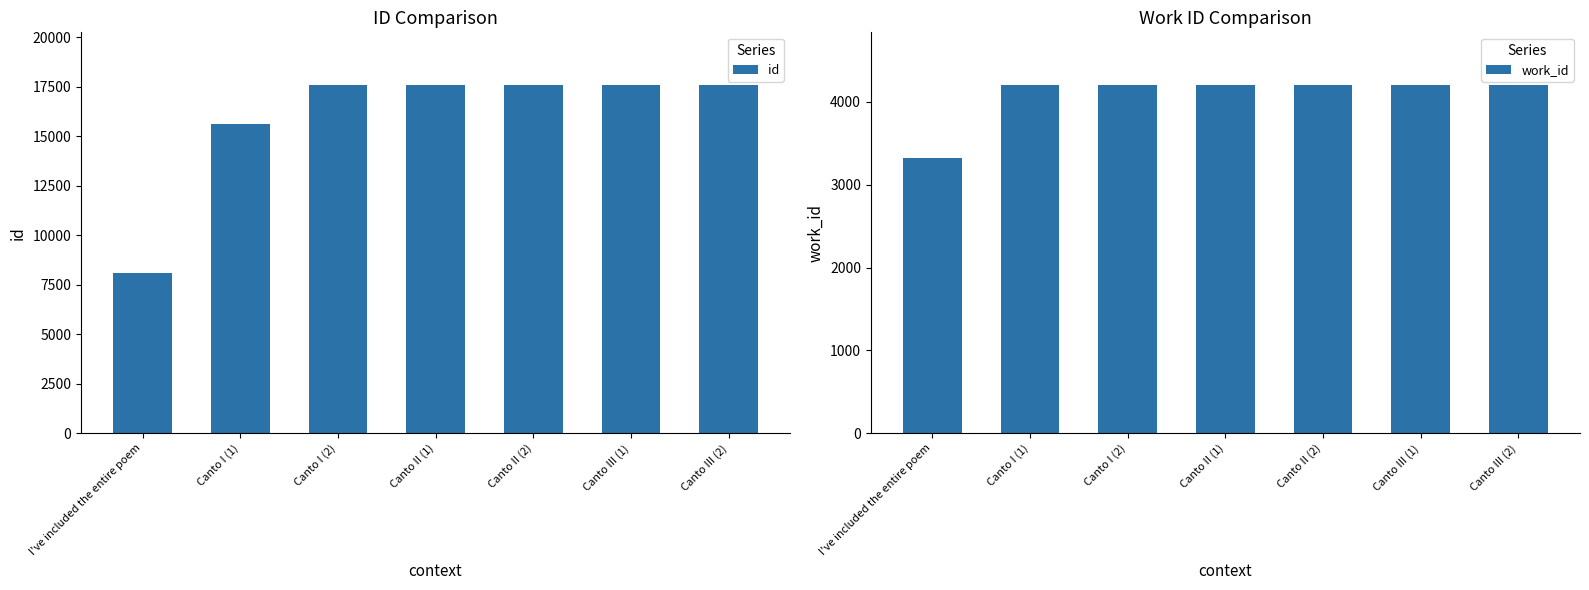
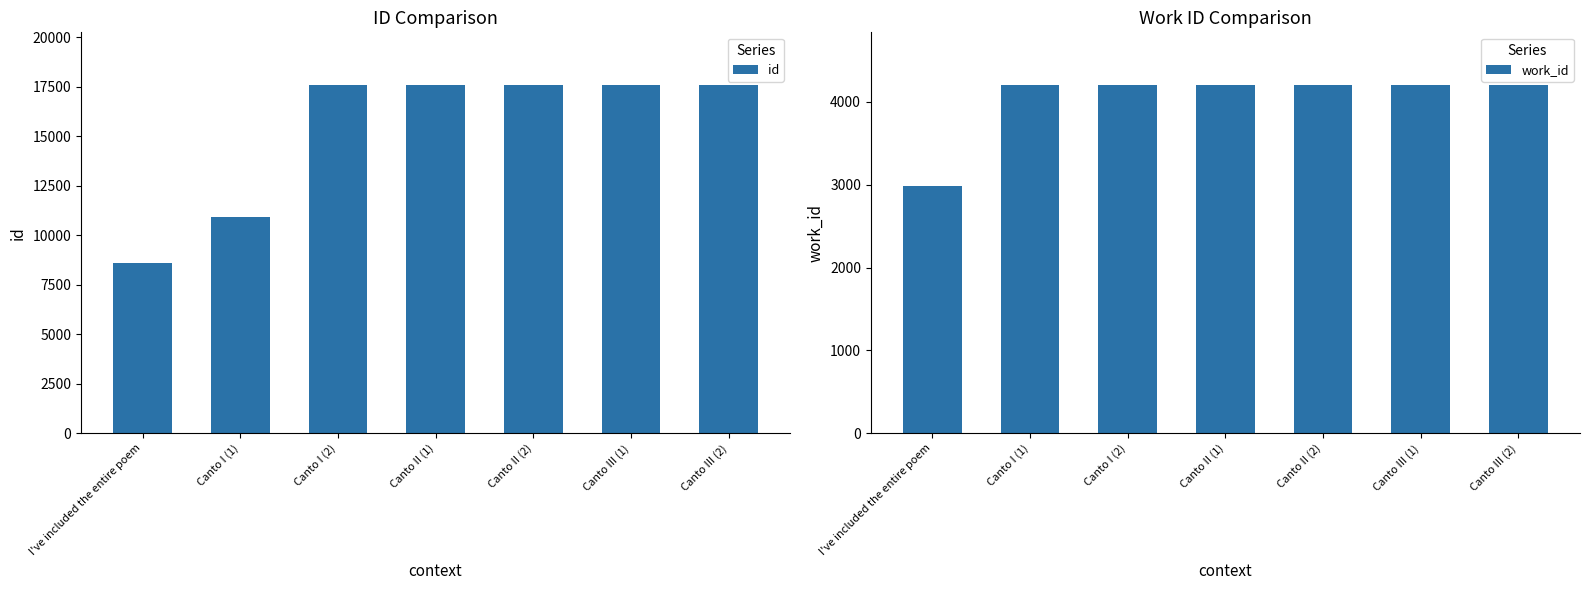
ID Comparison, I've included the entire poem: 8100 -> 8600
ID Comparison, Canto I (1): 15600 -> 10900
Work ID Comparison, I've included the entire poem: 3300 -> 3000
